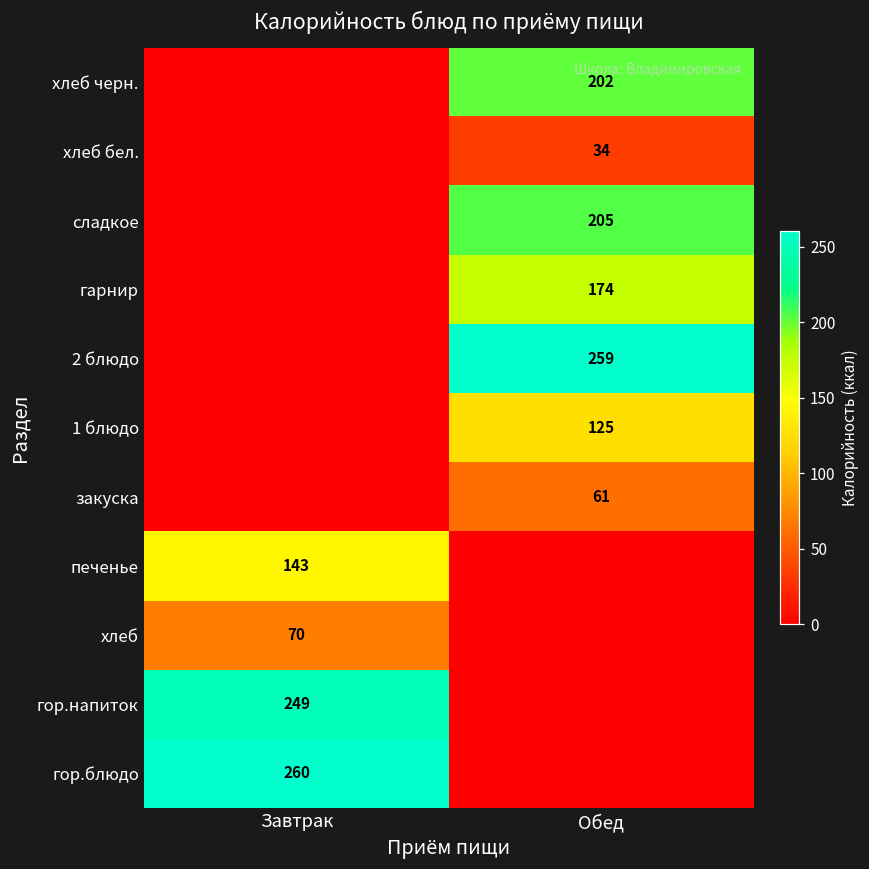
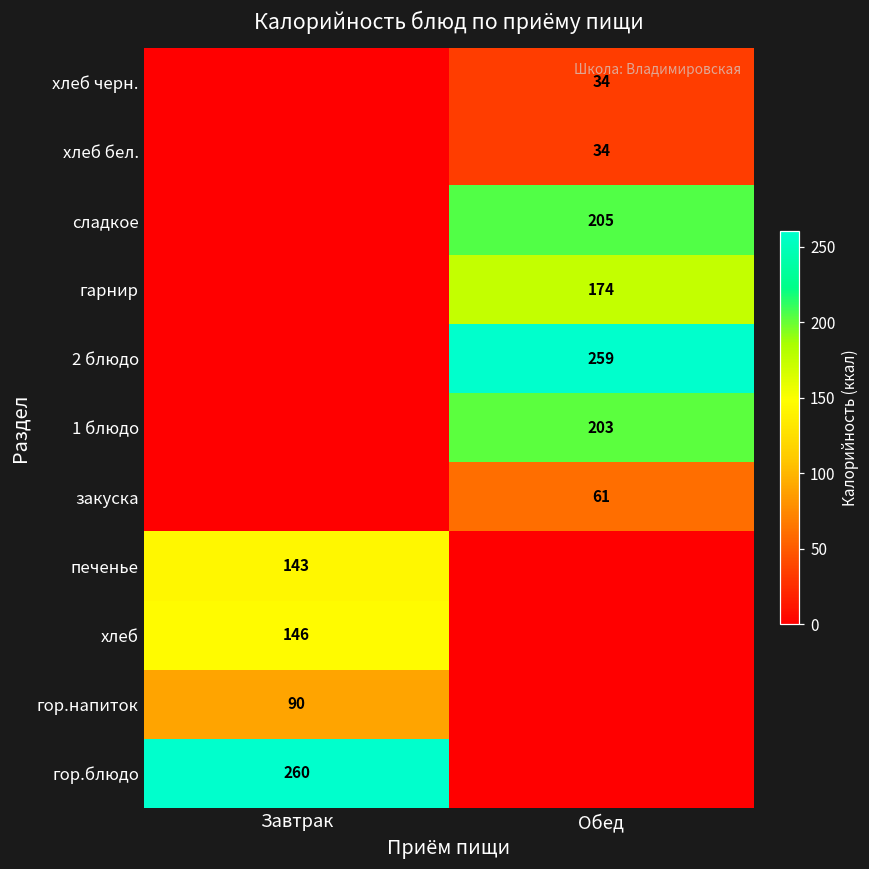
хлеб черн., Обед: 202 -> 34
1 блюдо, Обед: 125 -> 203
хлеб, Завтрак: 70 -> 146
гор.напиток, Завтрак: 249 -> 90
